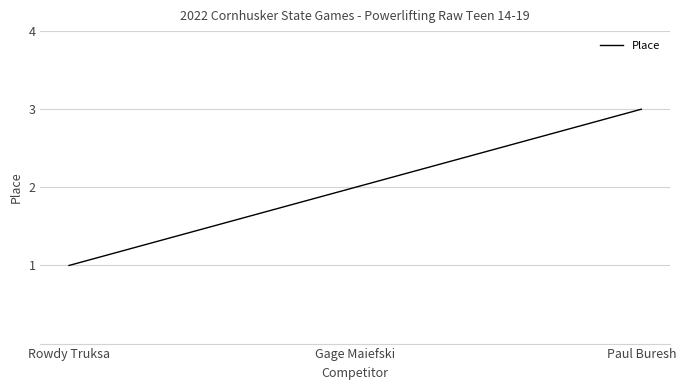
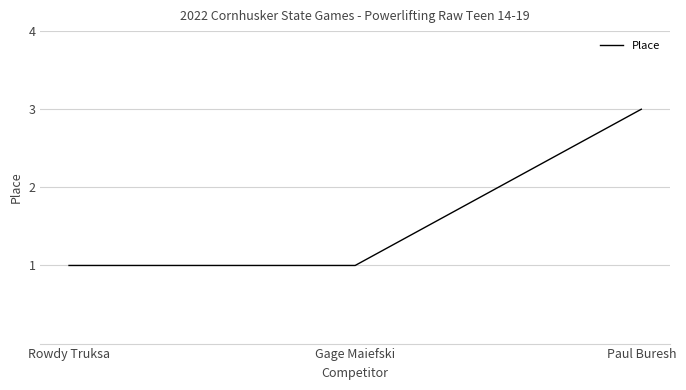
Gage Maiefski: 2 -> 1
